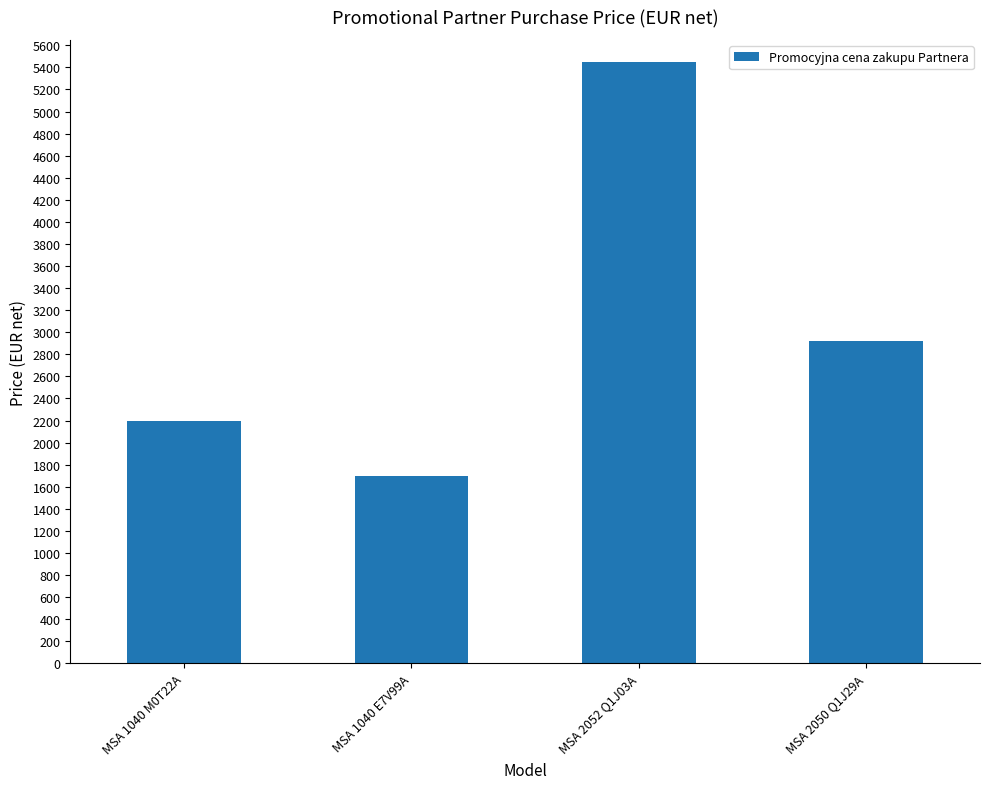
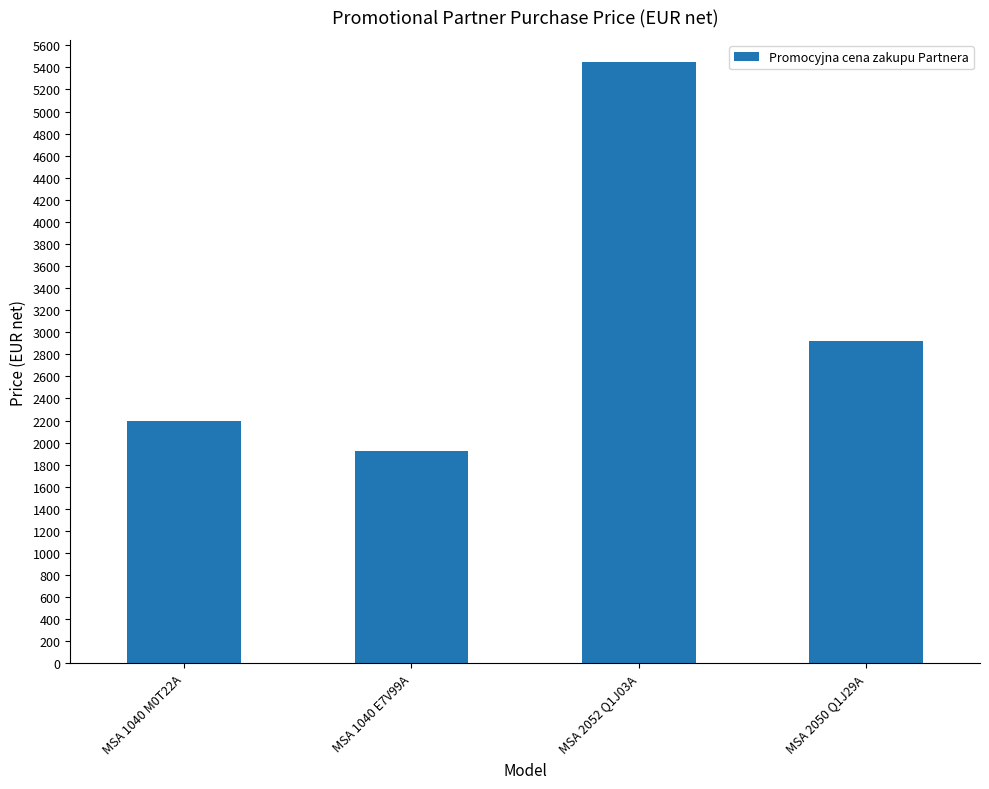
MSA 1040 E7V99A: 1700 -> 1930
